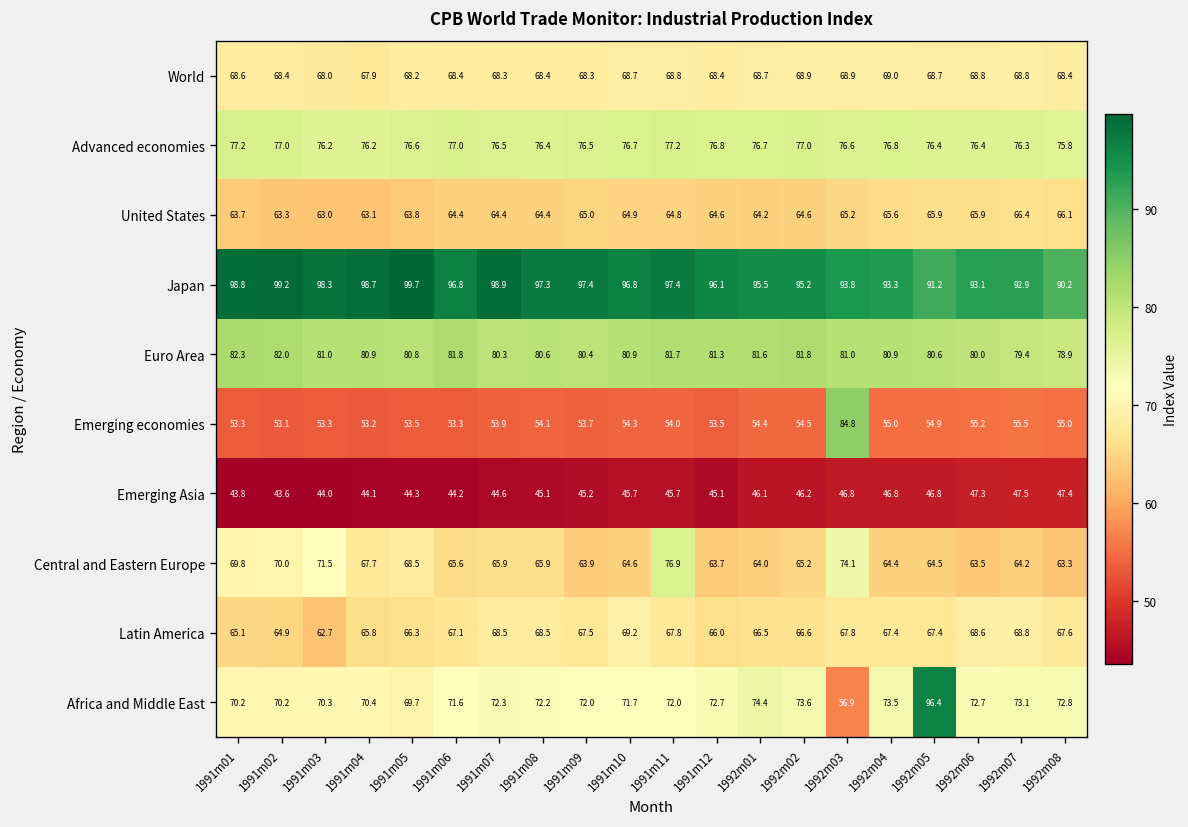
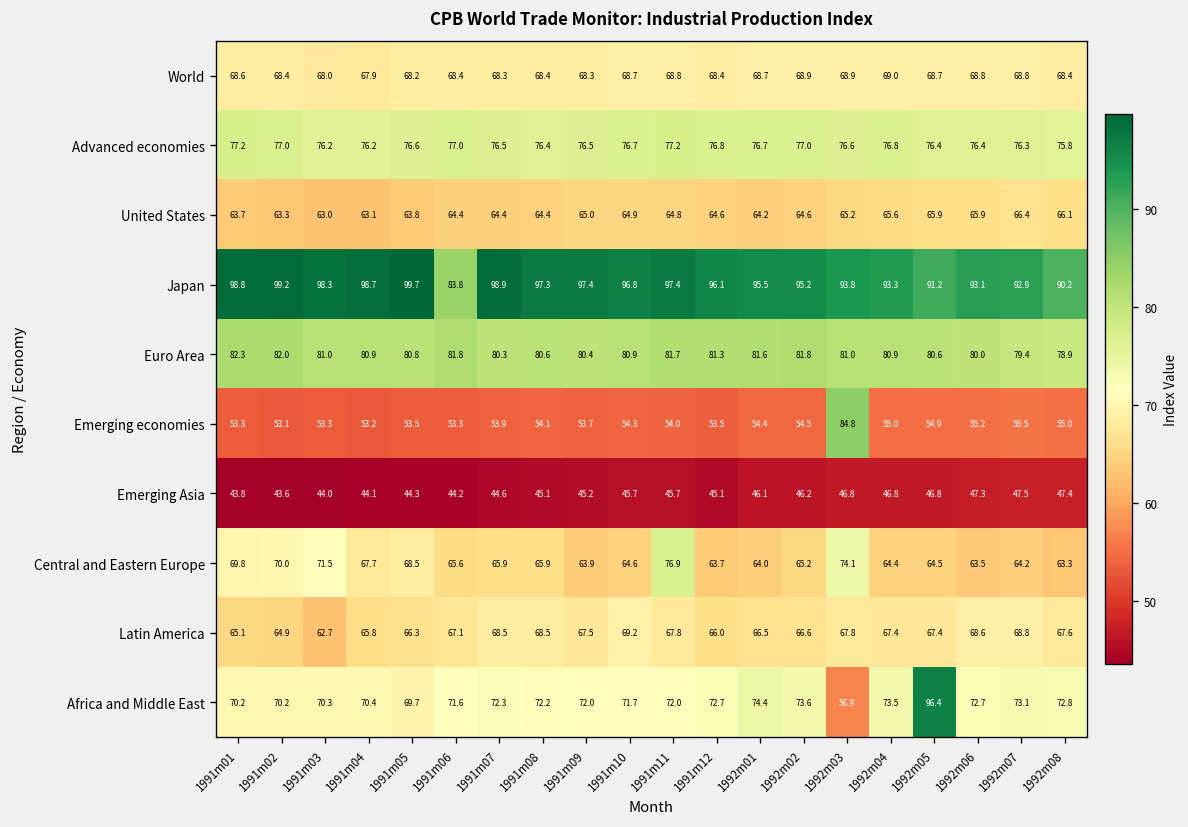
Japan, 1991m06: 96.8 -> 83.8
